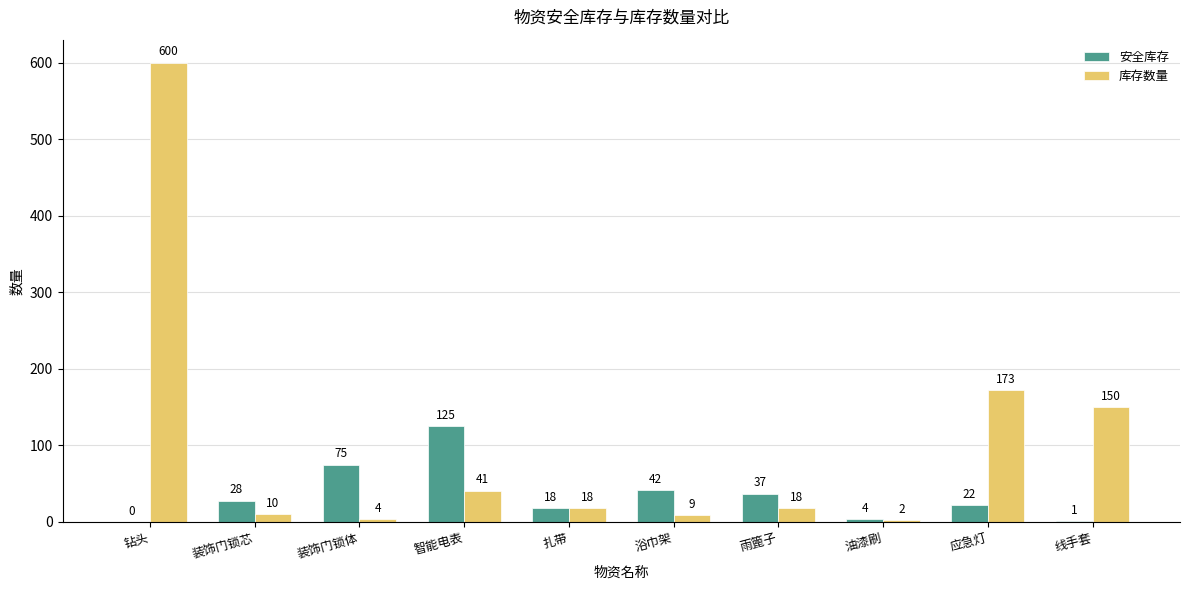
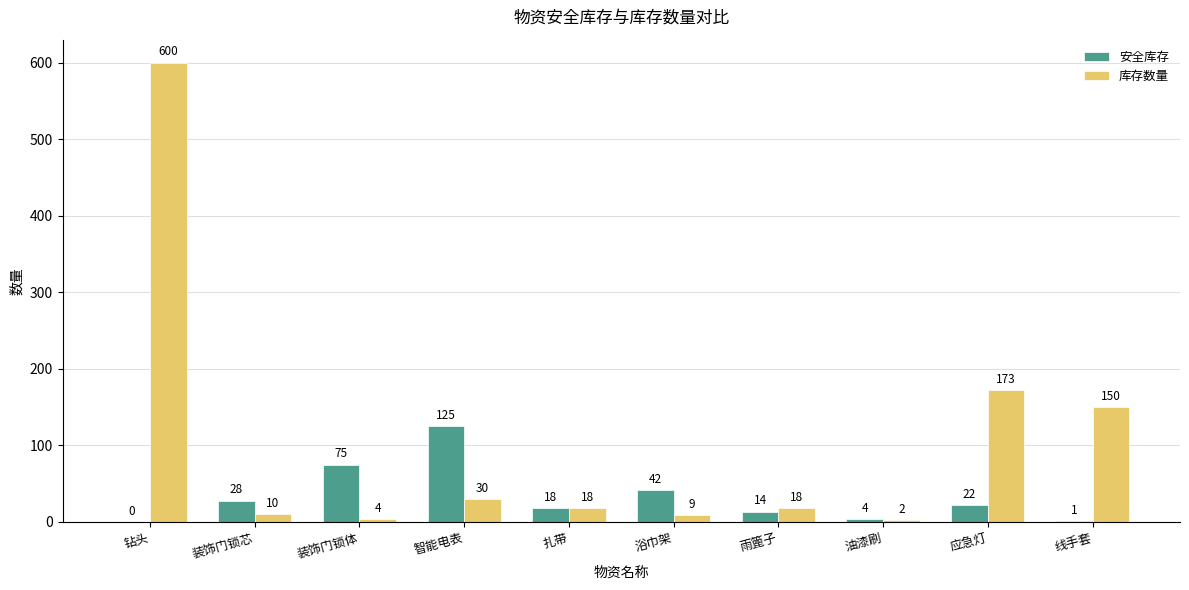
库存数量, 智能电表: 41 -> 30
安全库存, 雨篦子: 37 -> 14
